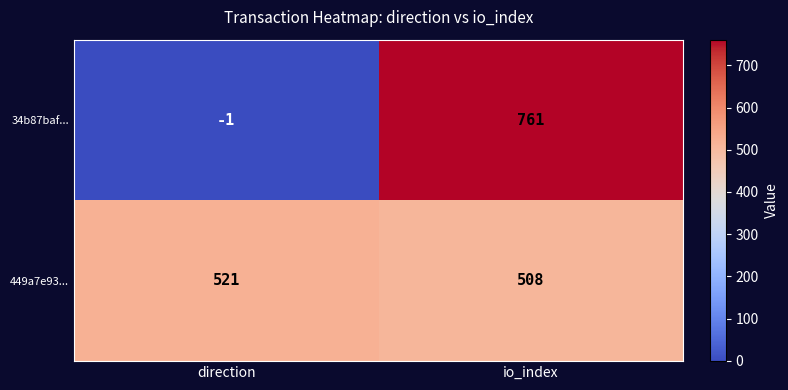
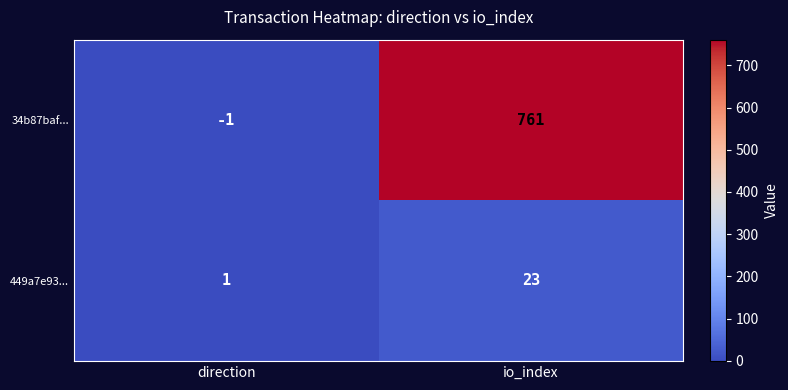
449a7e93..., direction: 521 -> 1
449a7e93..., io_index: 508 -> 23
